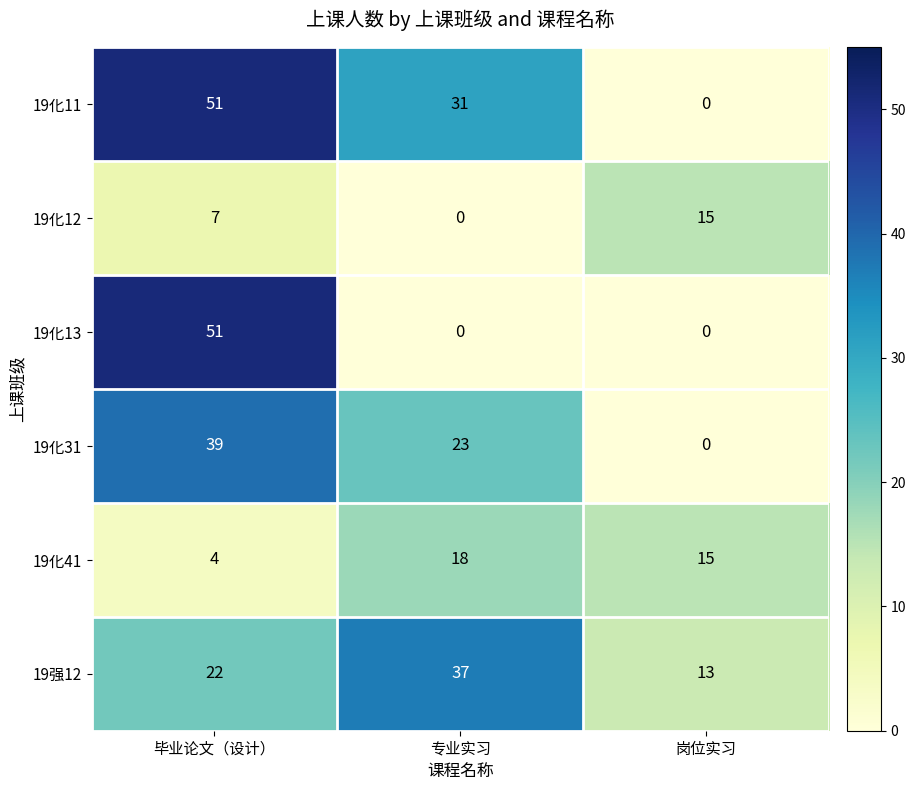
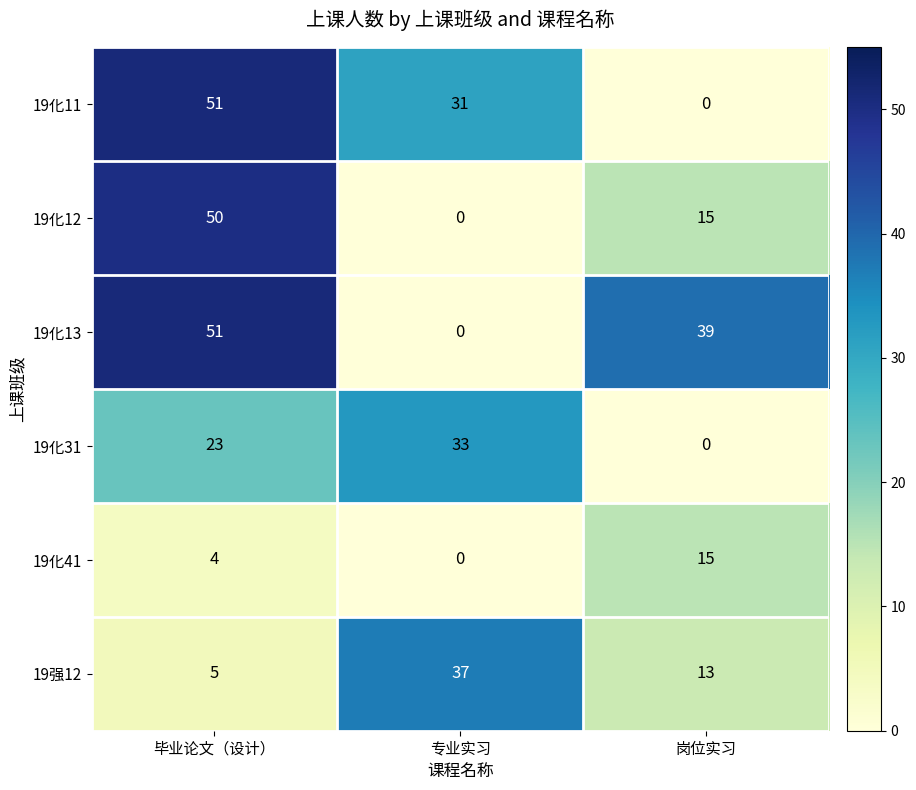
19化12, 毕业论文（设计）: 7 -> 50
19化13, 岗位实习: 0 -> 39
19化31, 毕业论文（设计）: 39 -> 23
19化31, 专业实习: 23 -> 33
19化41, 专业实习: 18 -> 0
19强12, 毕业论文（设计）: 22 -> 5
